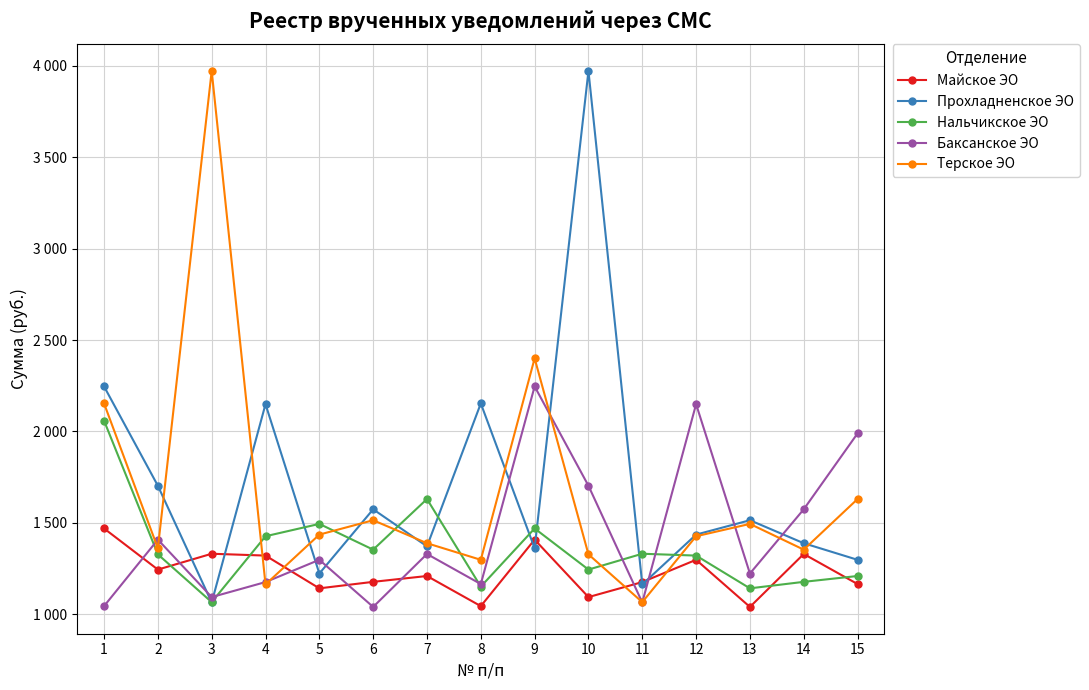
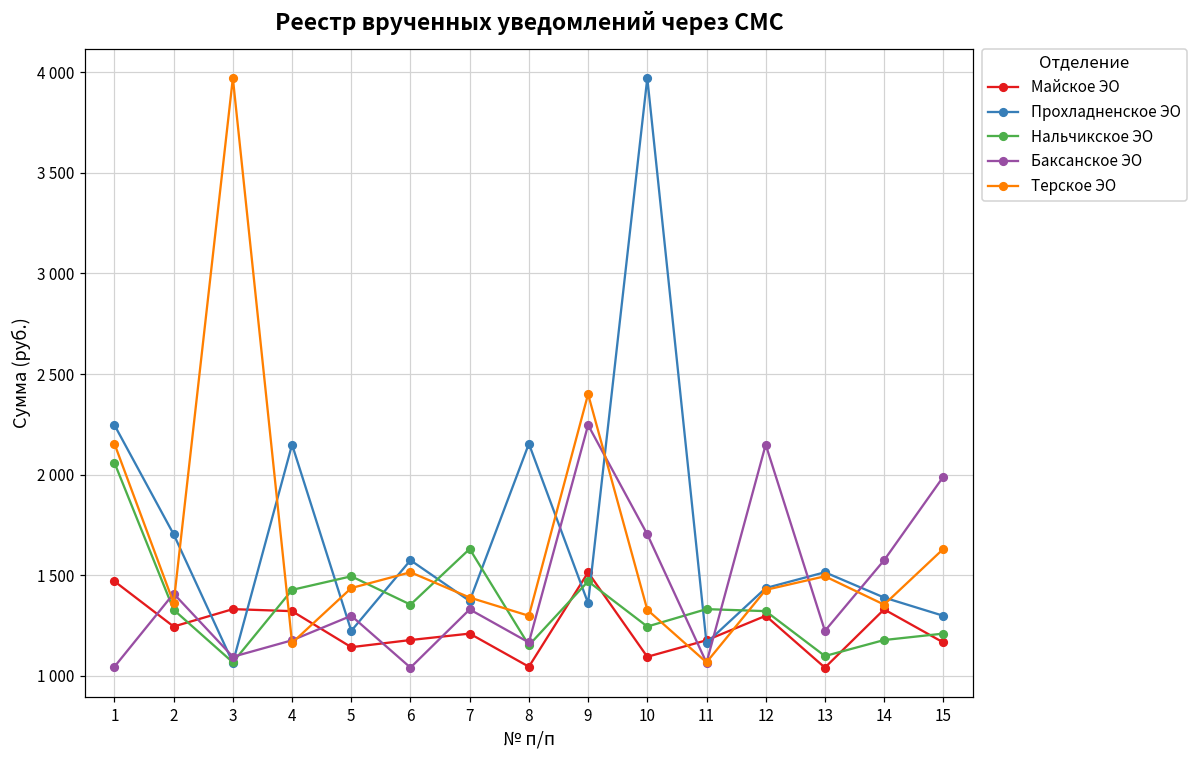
Майское ЭО, 9: 1410 -> 1510
Нальчикское ЭО, 13: 1140 -> 1100
